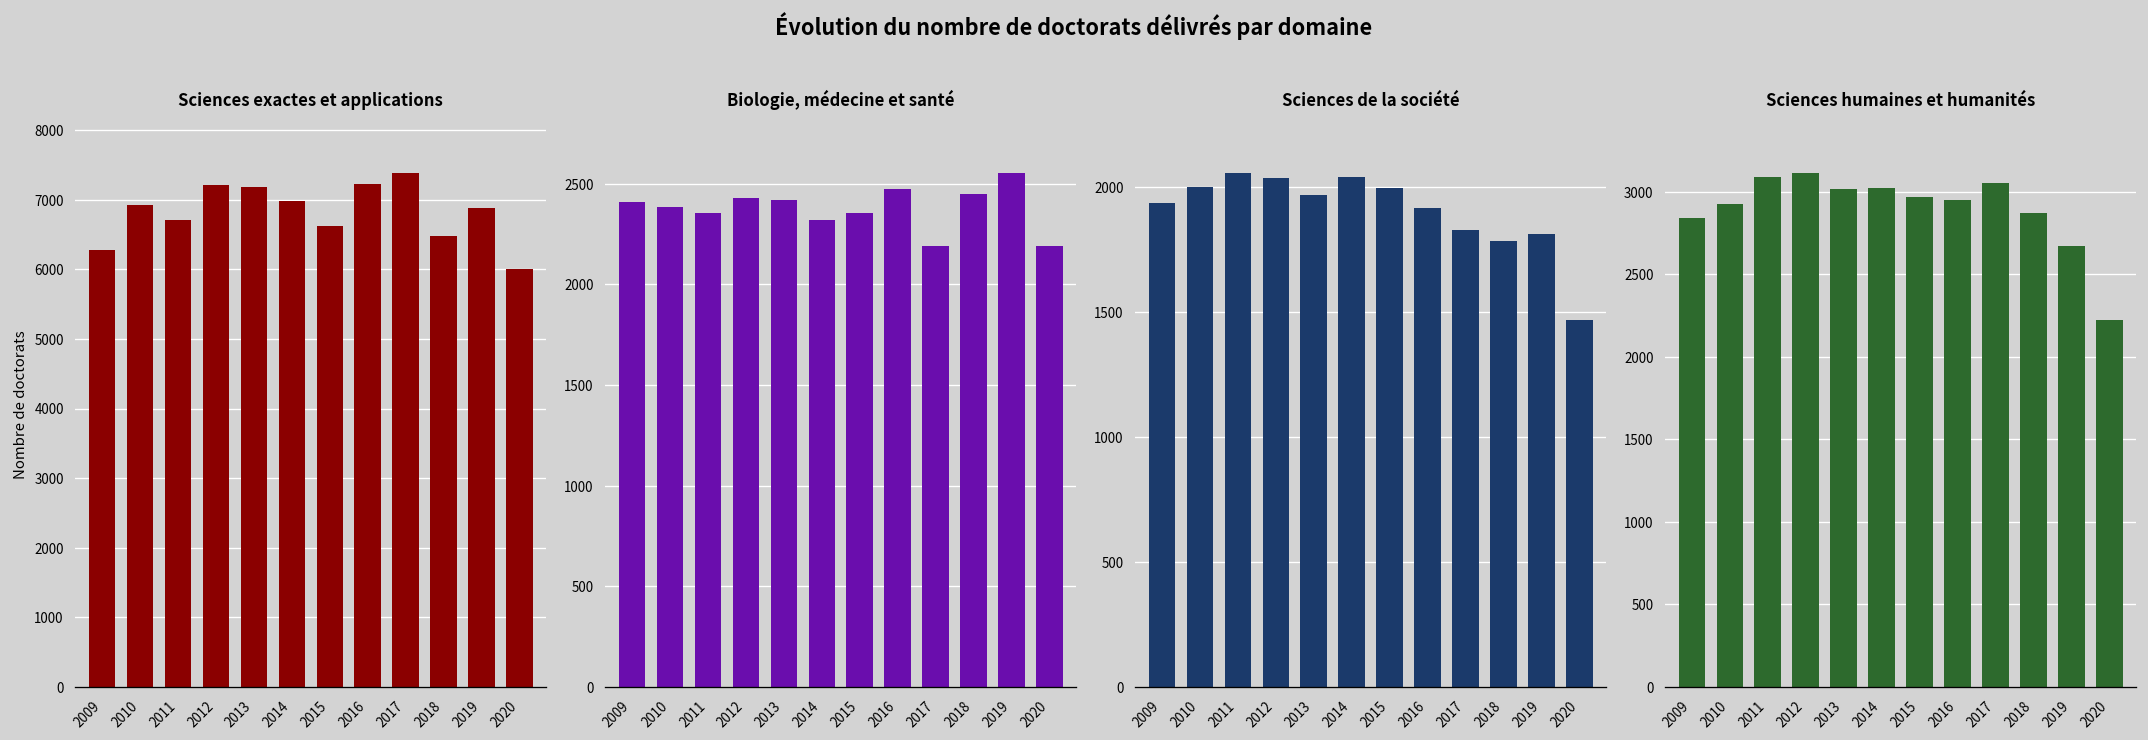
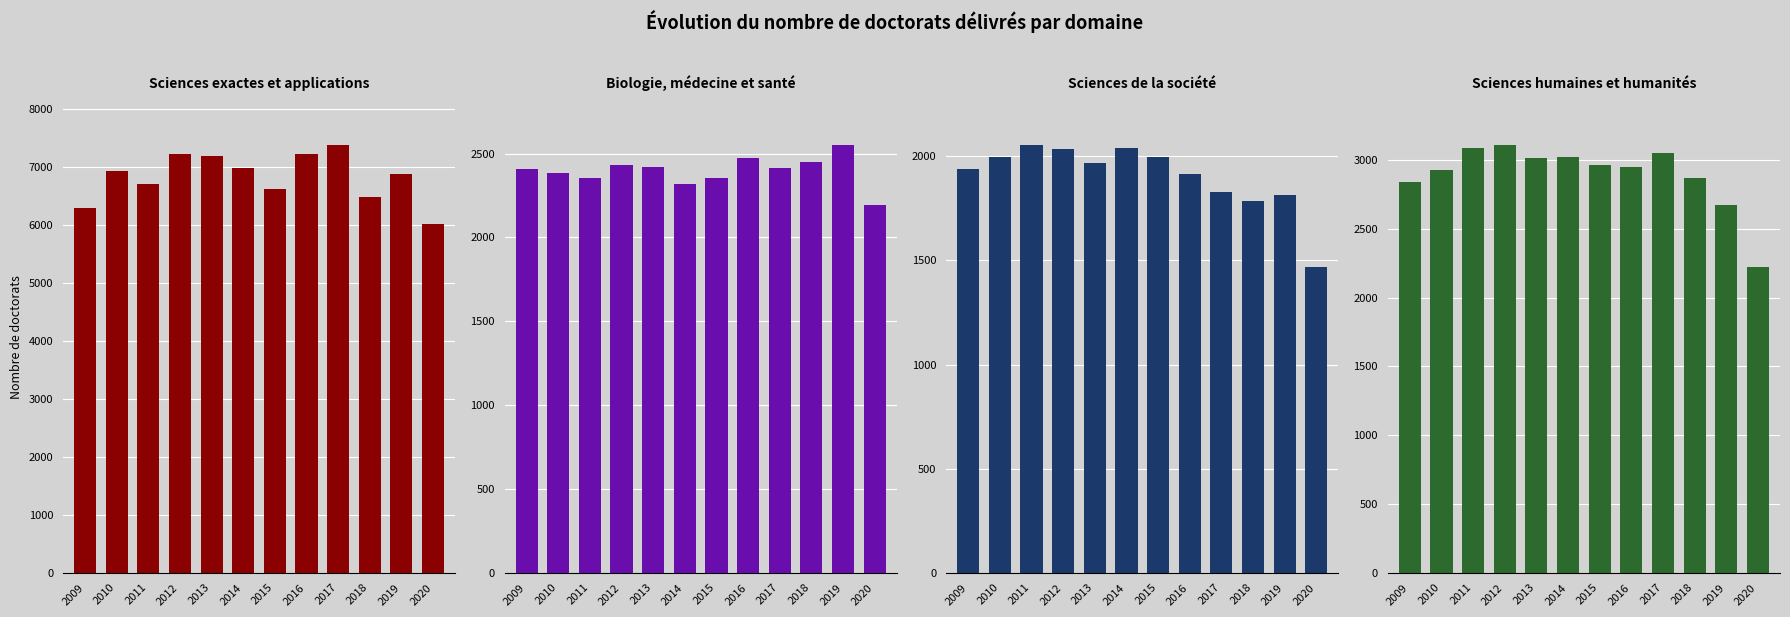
Biologie, médecine et santé, 2017: 2190 -> 2420
